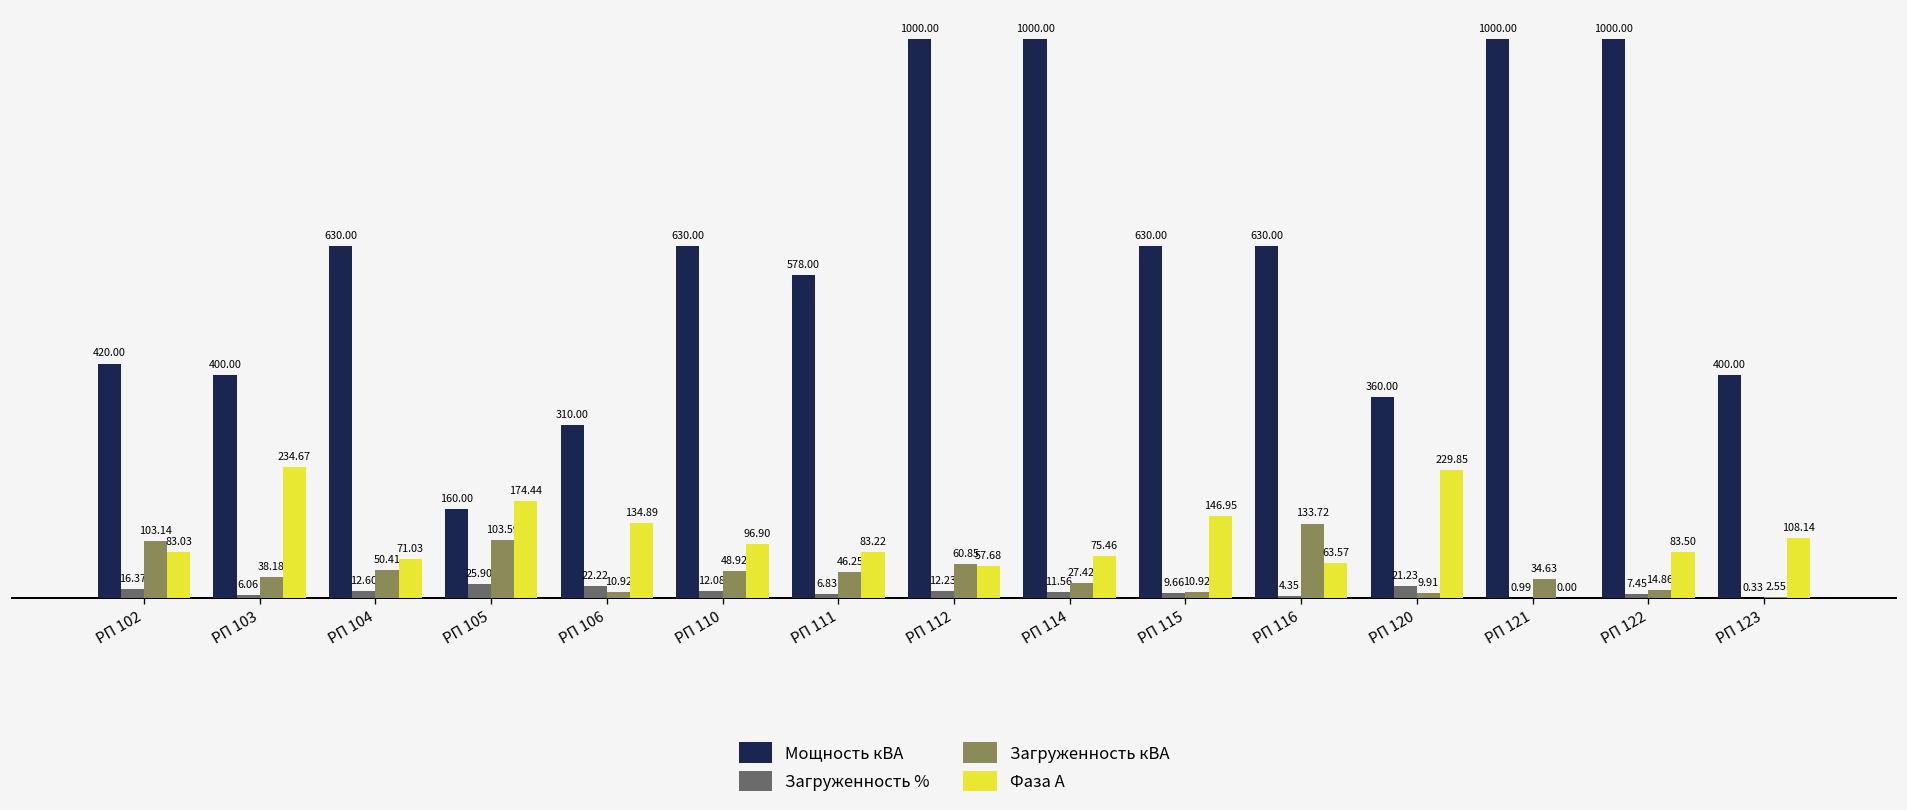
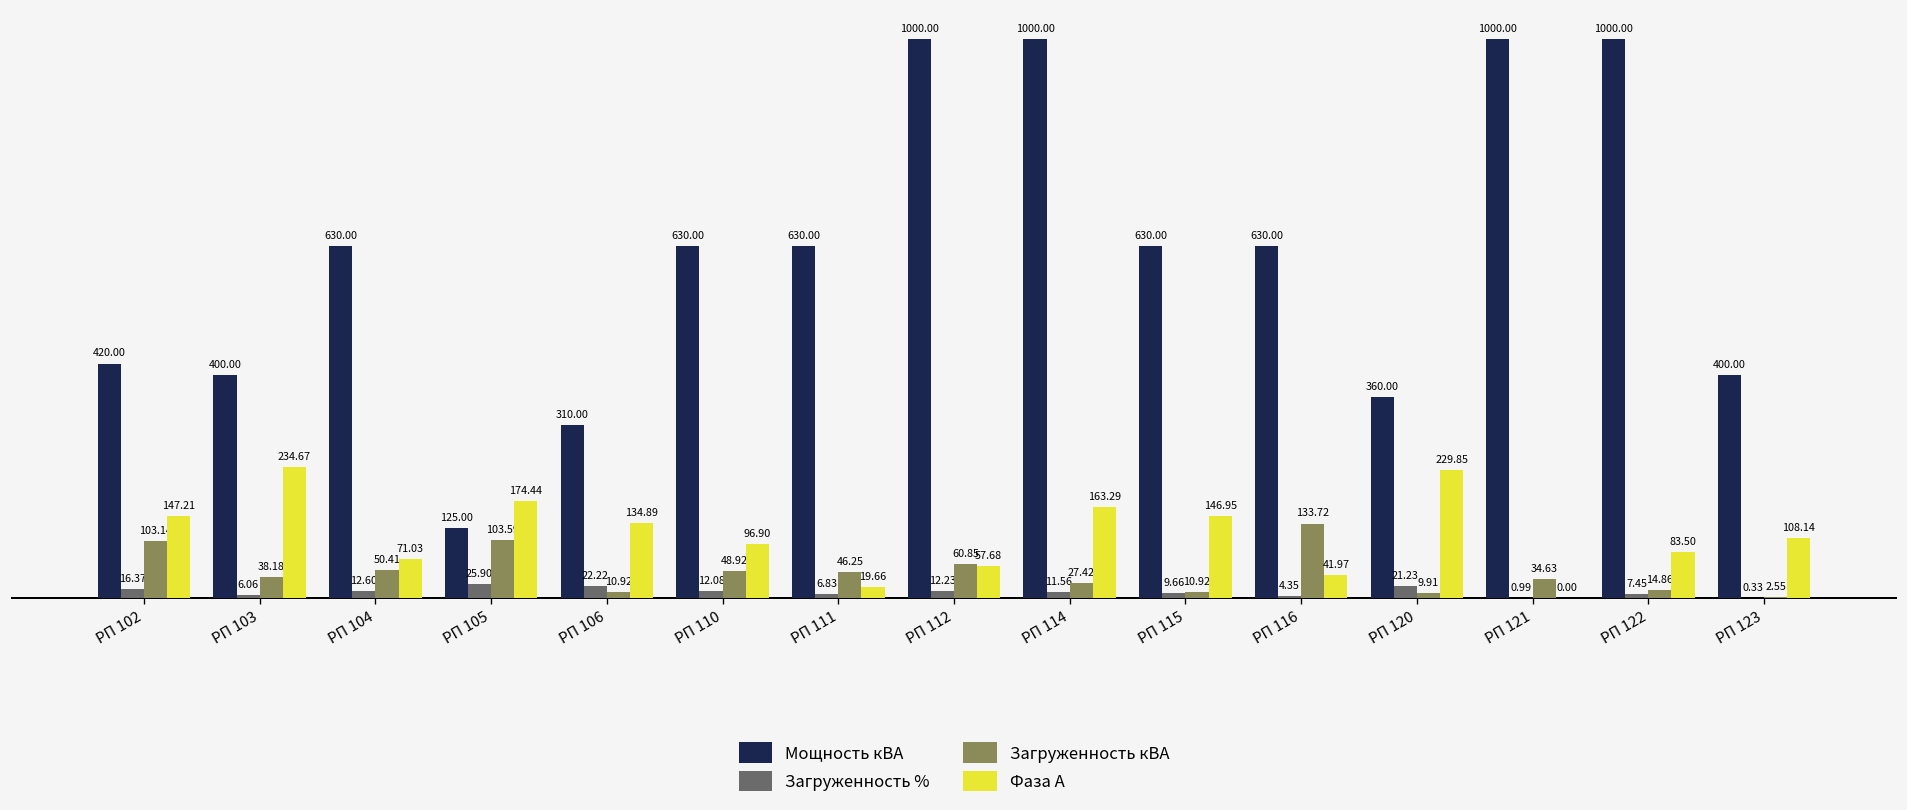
Фаза А, РП 102: 83.03 -> 147.21
Мощность кВА, РП 105: 160.00 -> 125.00
Мощность кВА, РП 111: 578.00 -> 630.00
Фаза А, РП 111: 83.22 -> 19.66
Фаза А, РП 114: 75.46 -> 163.29
Фаза А, РП 116: 63.57 -> 41.97
